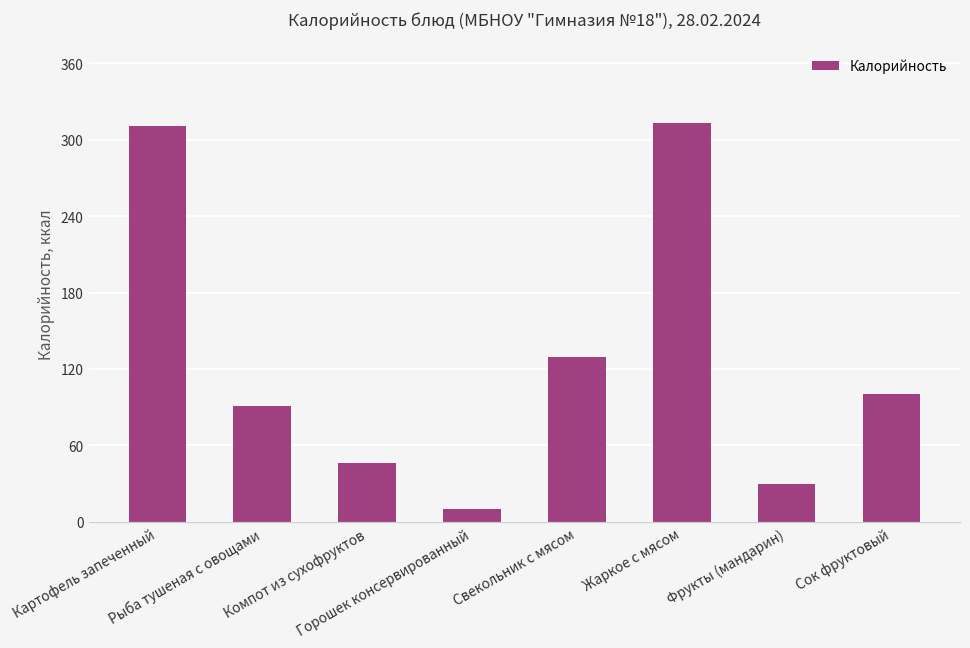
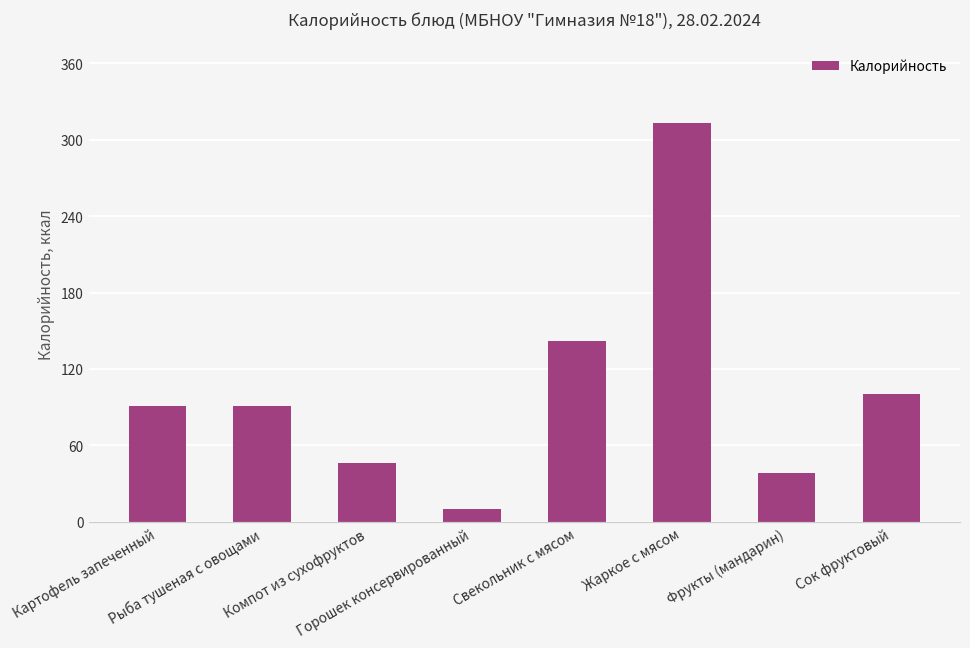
Картофель запеченный: 311 -> 91
Свекольник с мясом: 129 -> 142
Фрукты (мандарин): 30 -> 38
